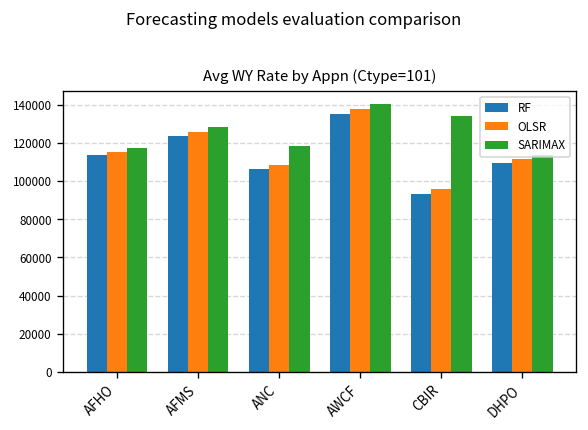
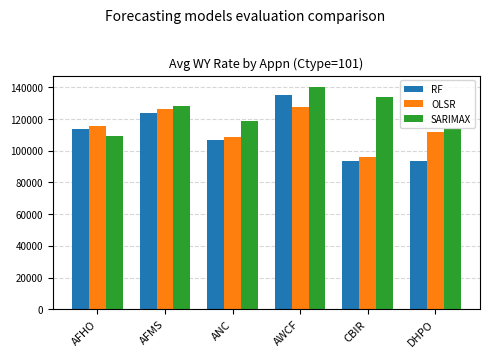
SARIMAX, AFHO: 118000 -> 109000
OLSR, AWCF: 138000 -> 128000
RF, DHPO: 110000 -> 94000
